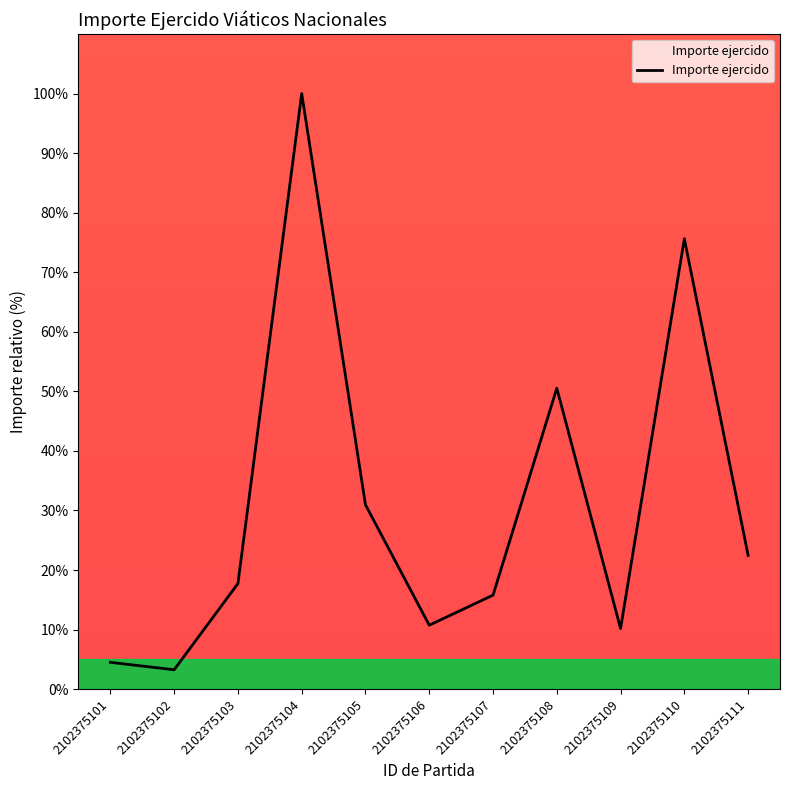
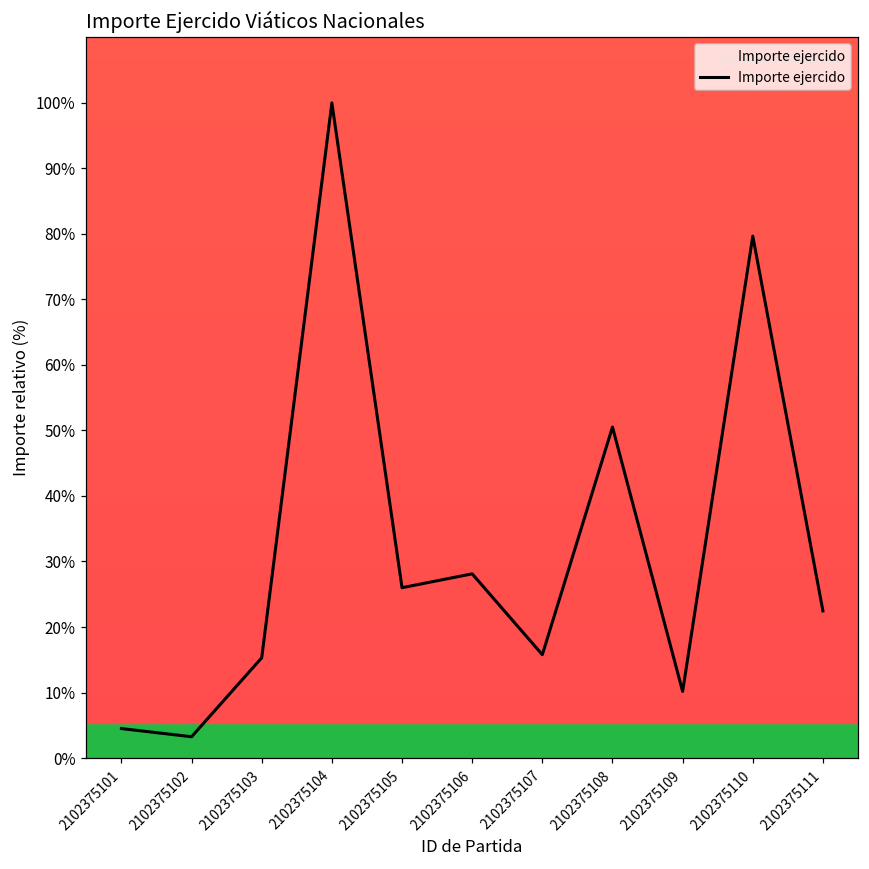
2102375103: 18% -> 15%
2102375105: 31% -> 26%
2102375106: 11% -> 28%
2102375110: 76% -> 80%
